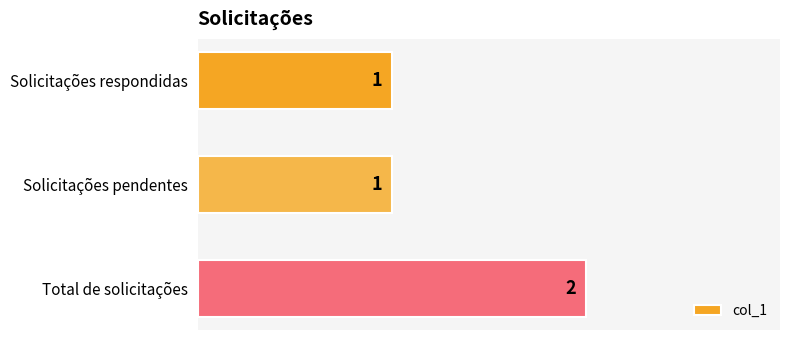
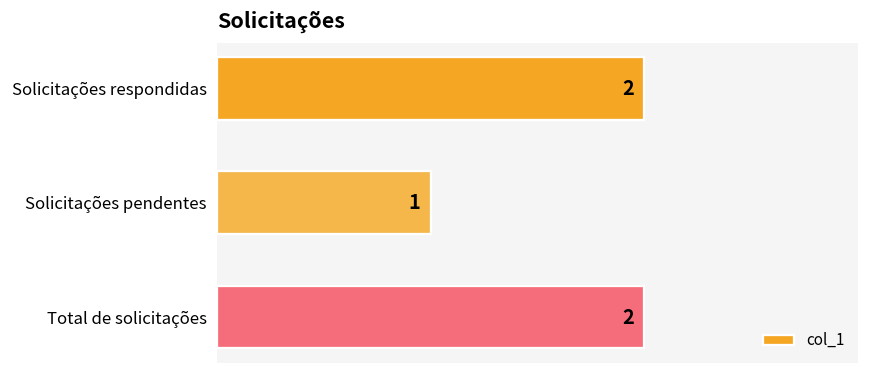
Solicitações respondidas: 1 -> 2
